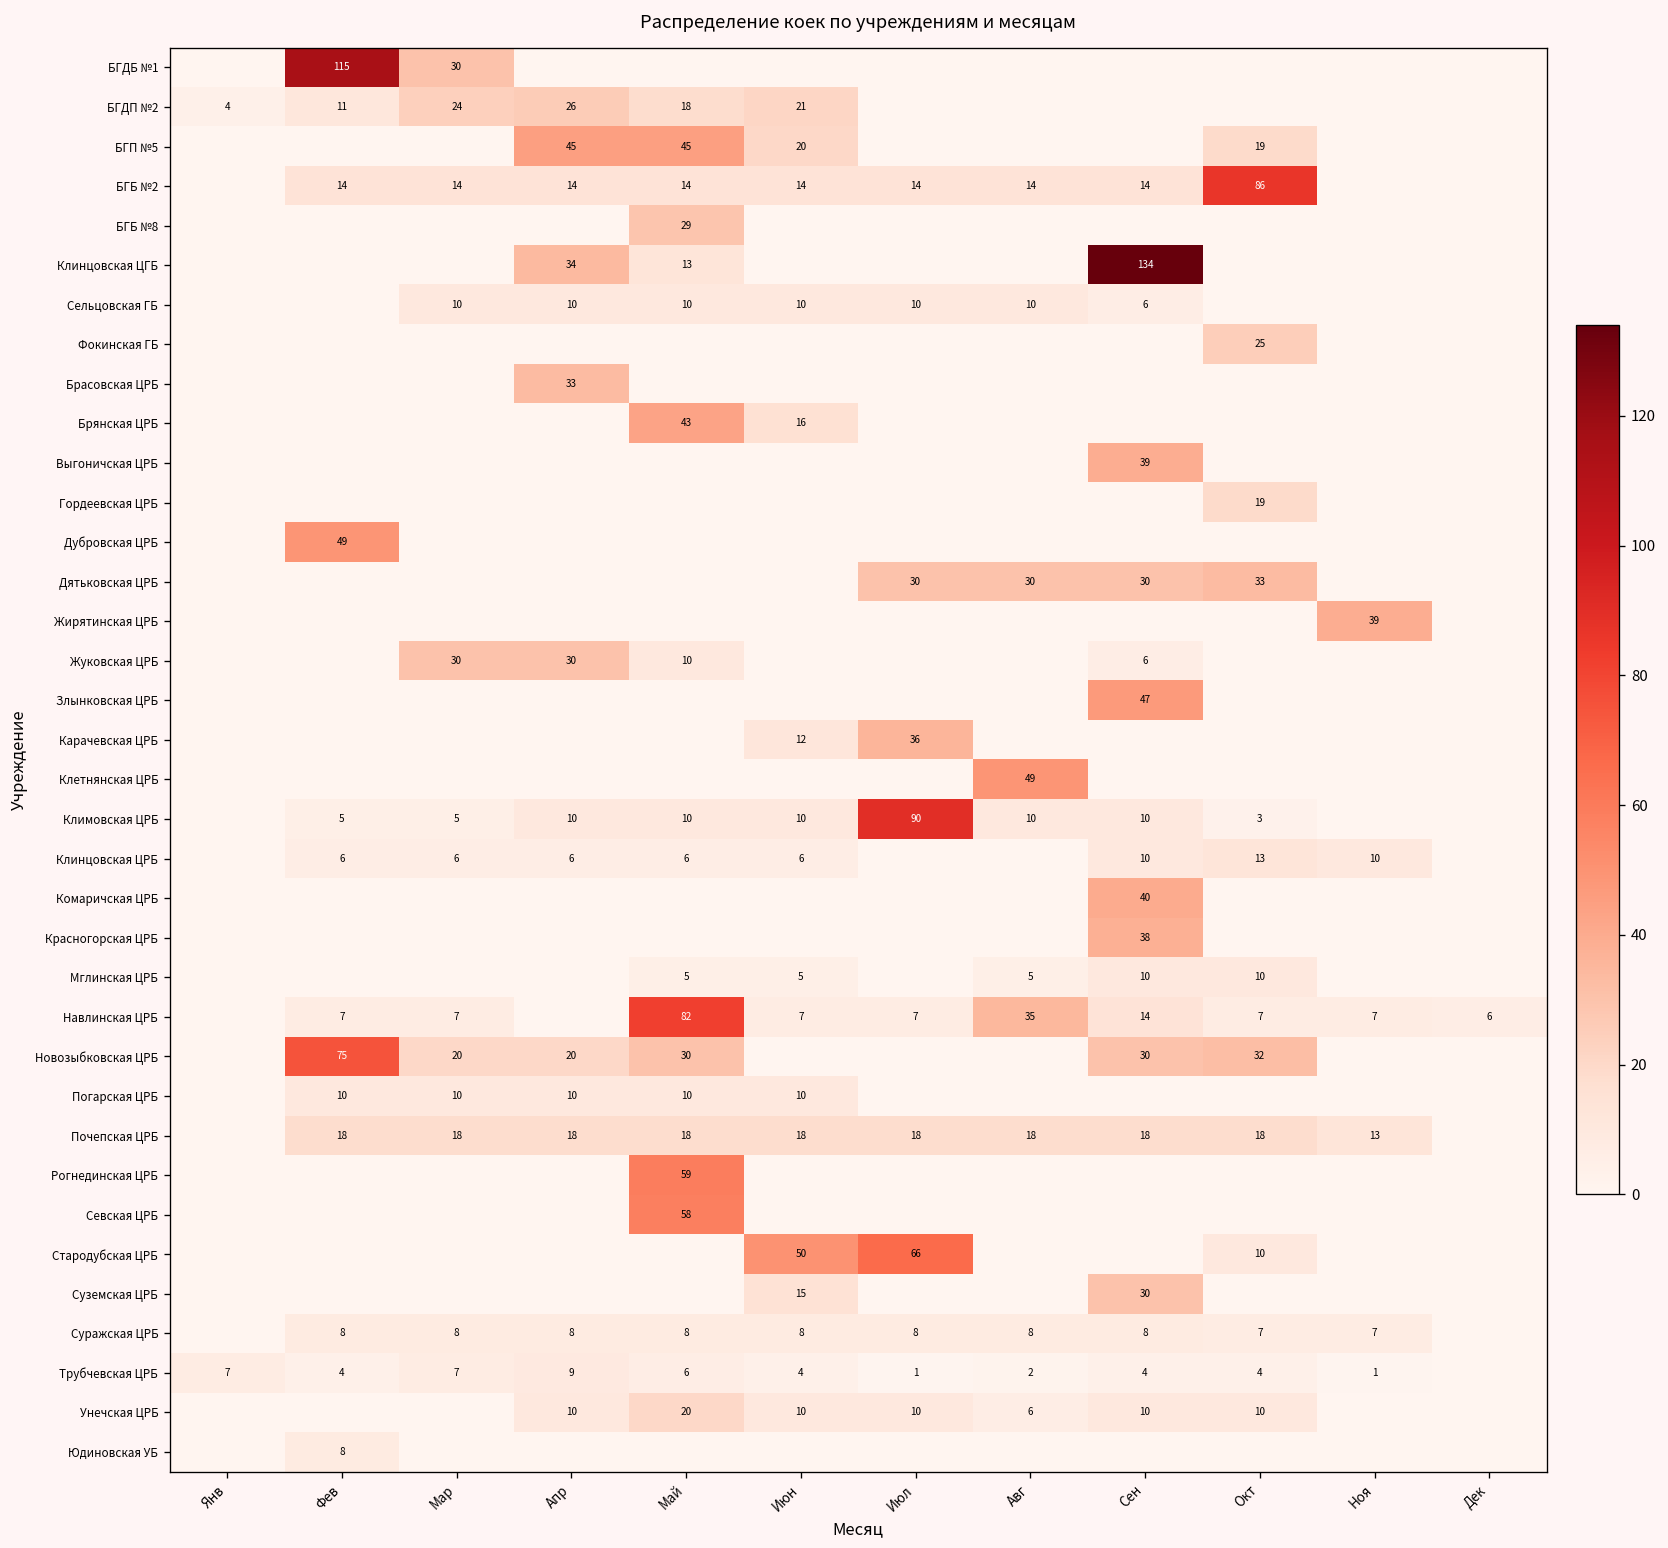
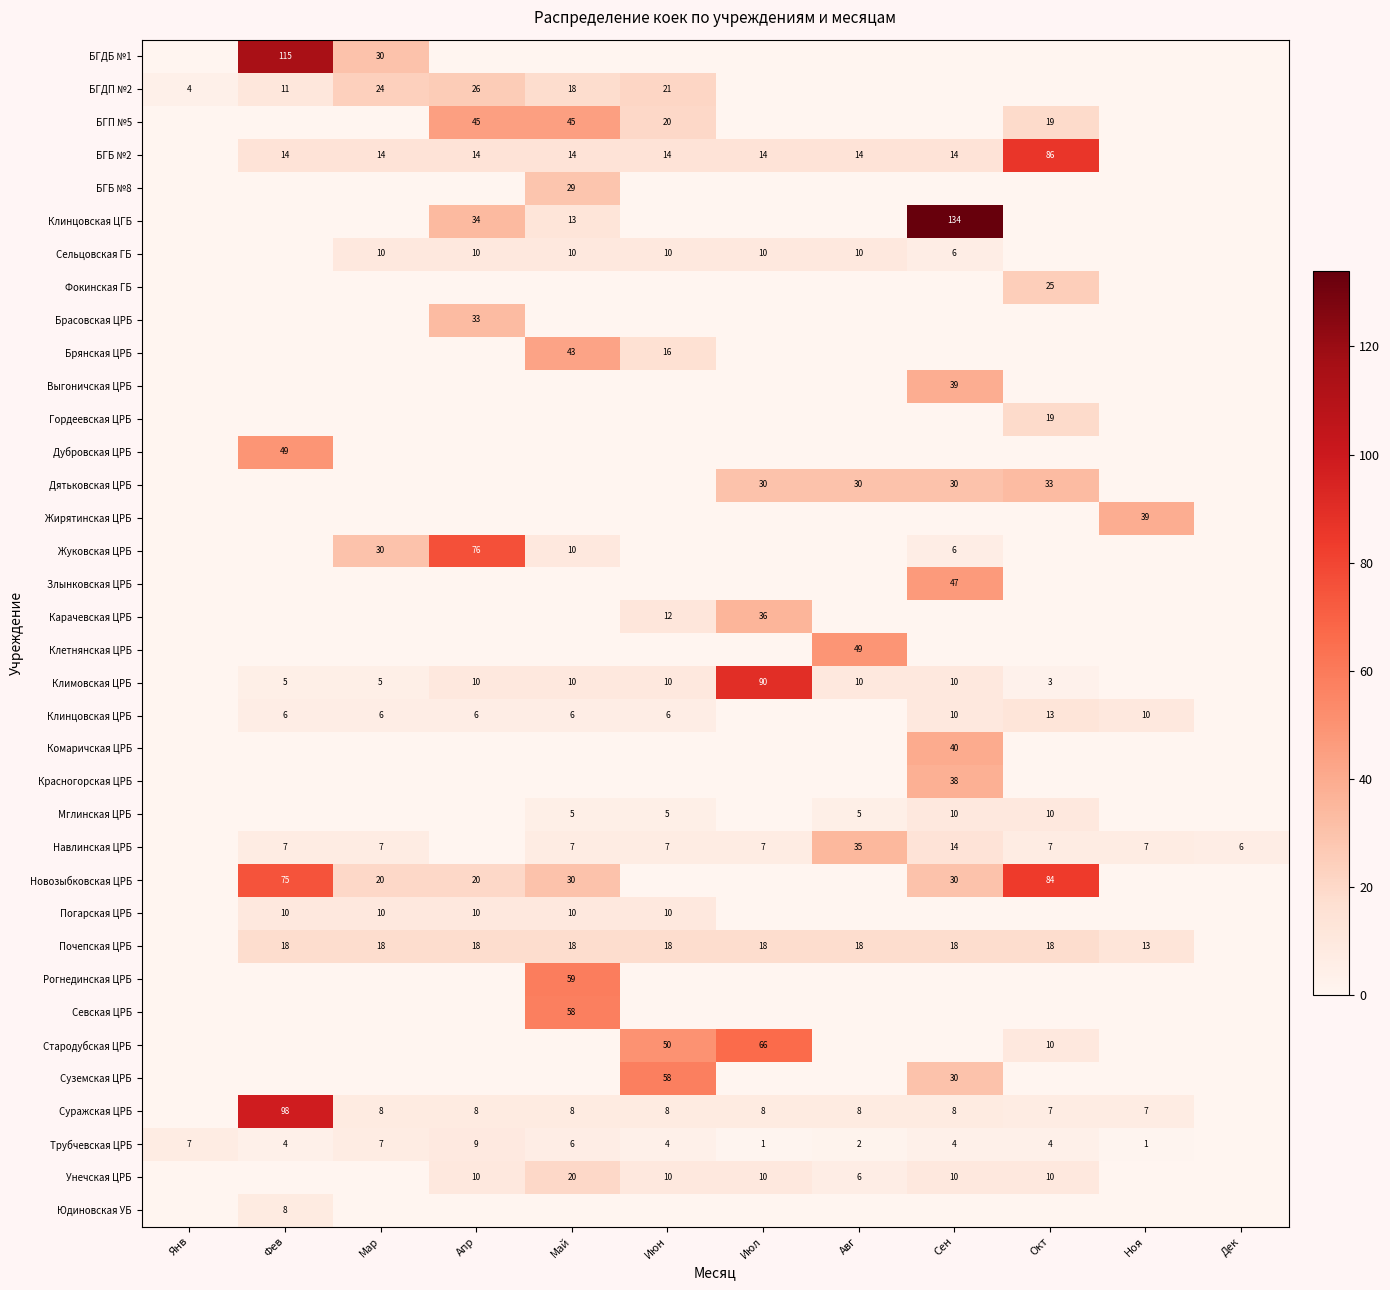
Жуковская ЦРБ, Апр: 30 -> 76
Навлинская ЦРБ, Май: 82 -> 7
Новозыбковская ЦРБ, Окт: 32 -> 84
Суземская ЦРБ, Июн: 15 -> 58
Суражская ЦРБ, Фев: 8 -> 98
